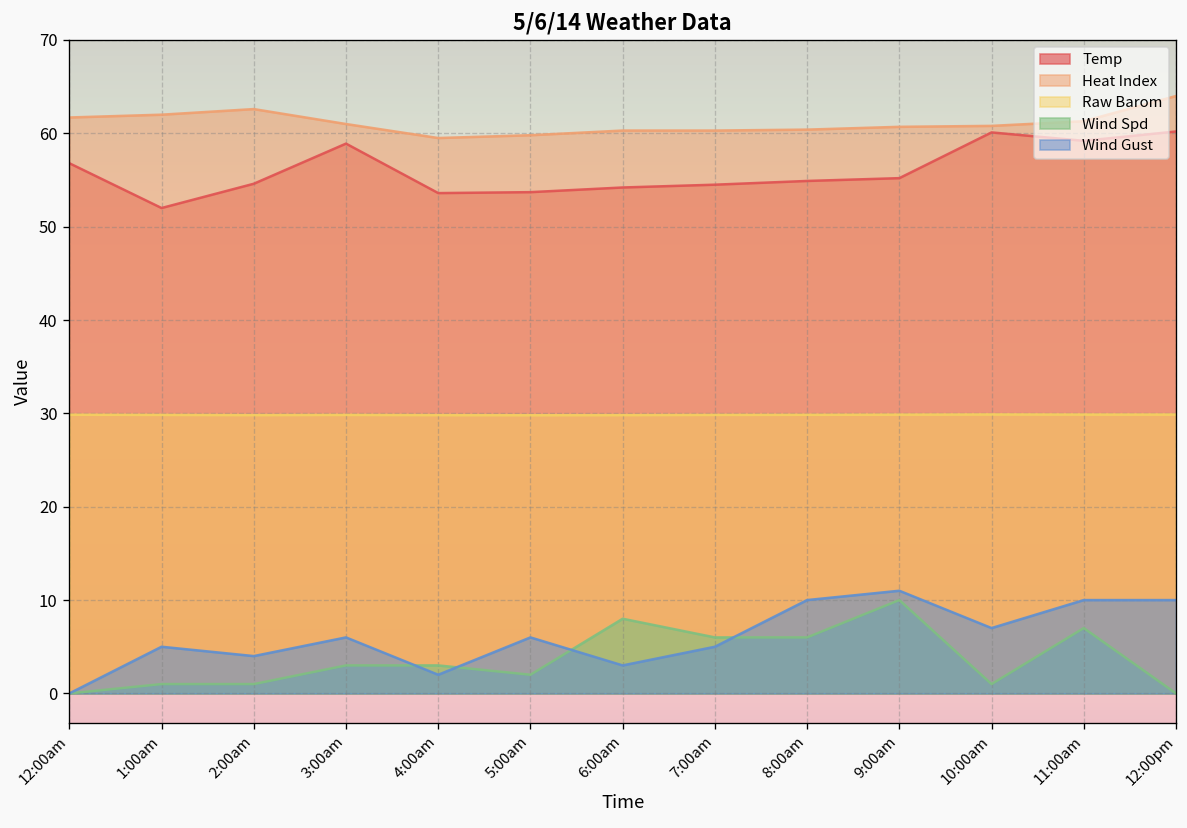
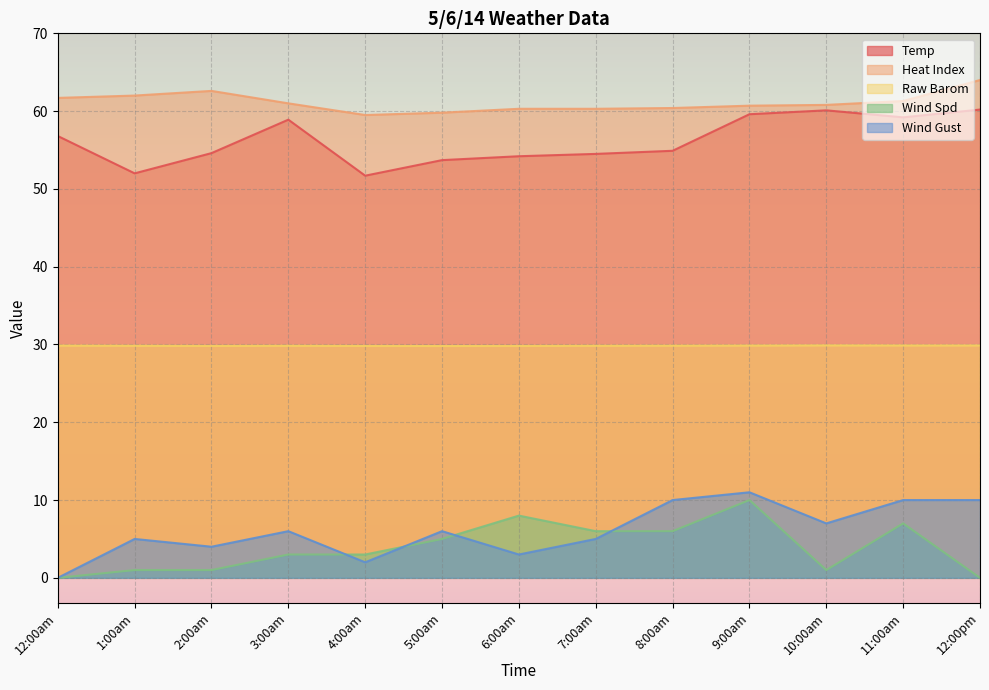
Temp, 4:00am: 54 -> 52
Wind Spd, 5:00am: 2 -> 5
Temp, 9:00am: 55 -> 60
